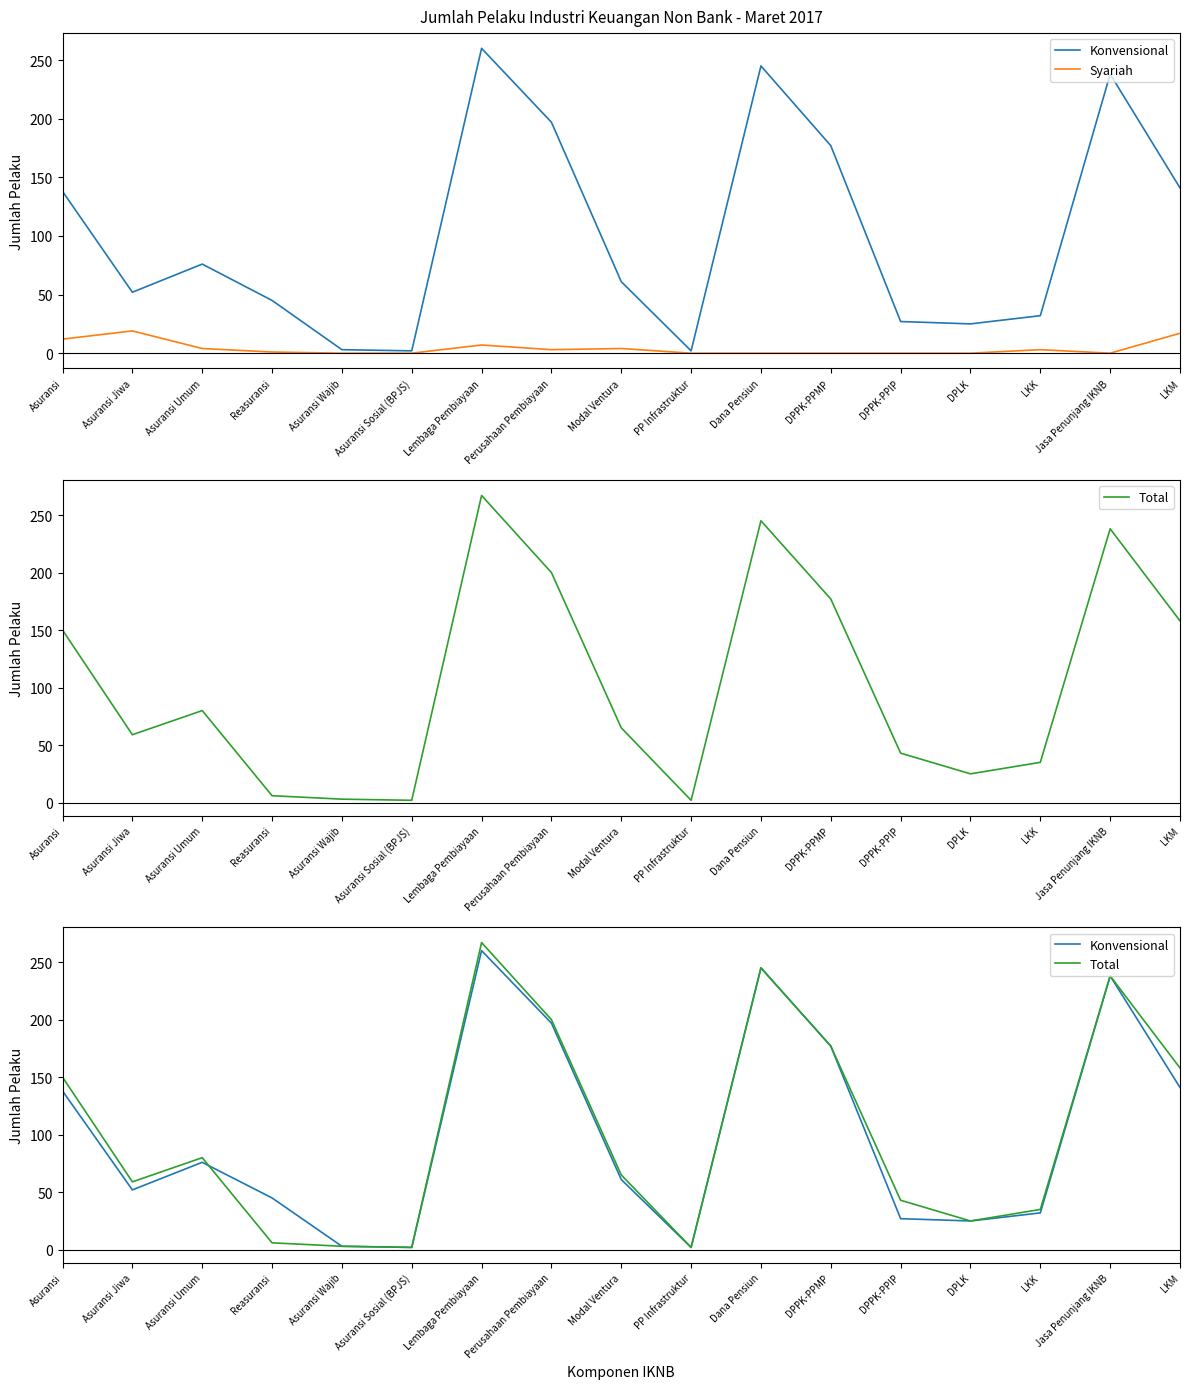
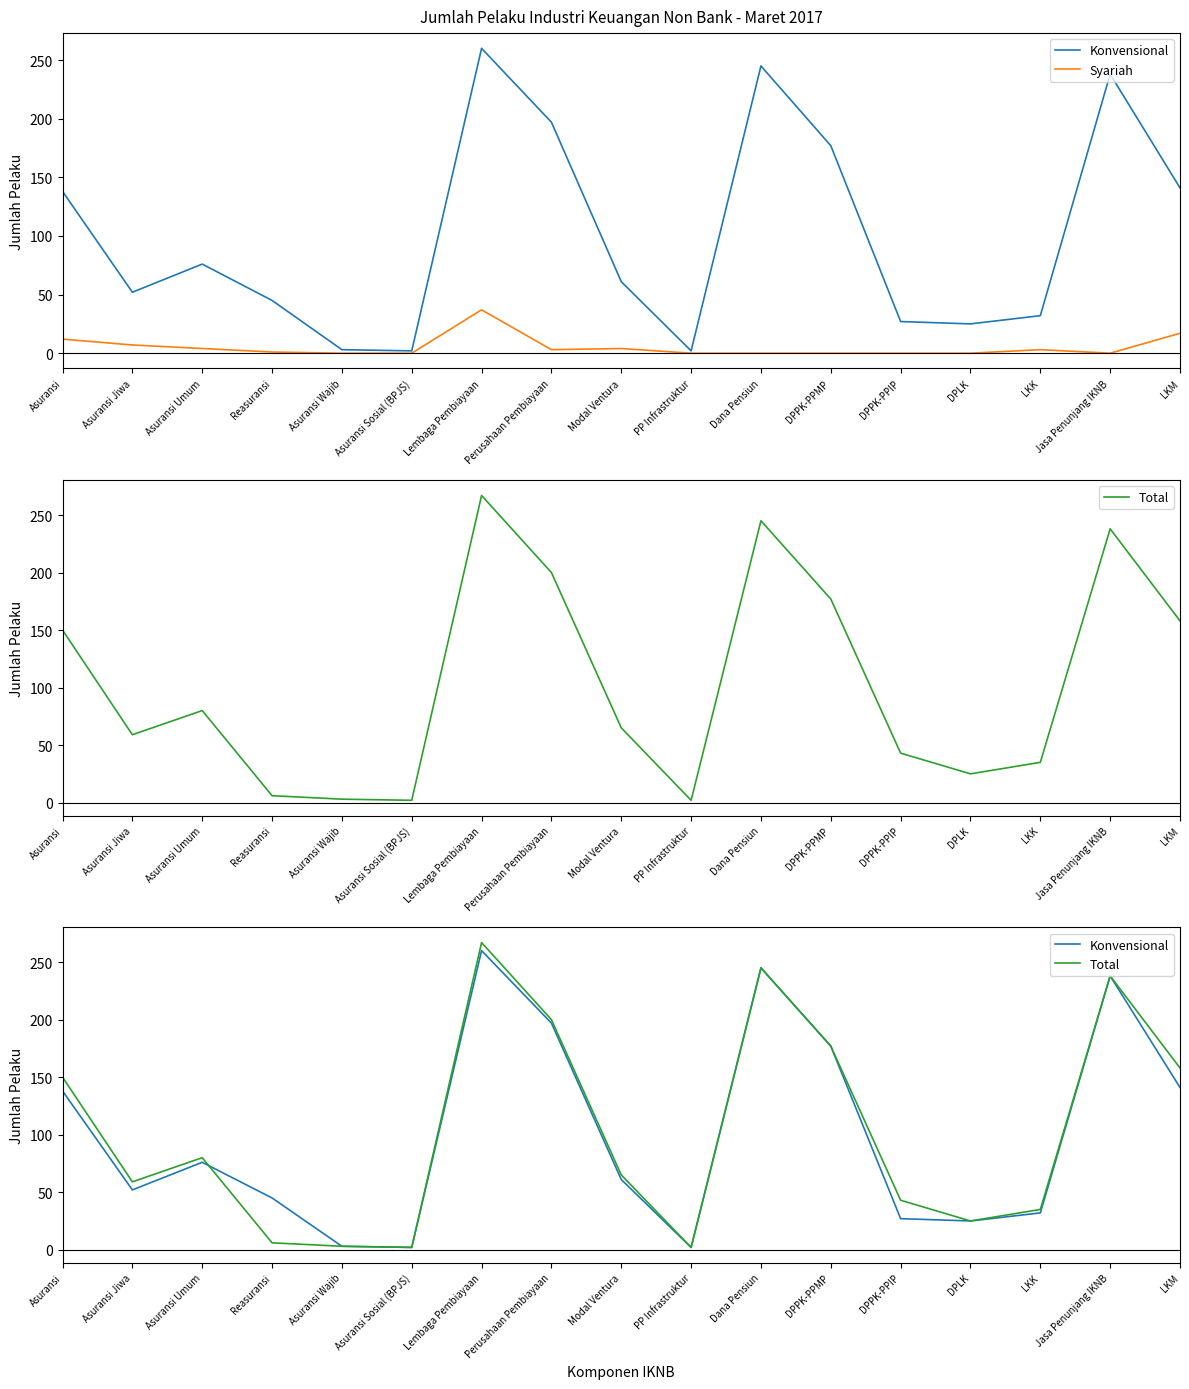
Jumlah Pelaku Industri Keuangan Non Bank - Maret 2017, Syariah, Asuransi Jiwa: 19 -> 7
Jumlah Pelaku Industri Keuangan Non Bank - Maret 2017, Syariah, Lembaga Pembiayaan: 7 -> 37
